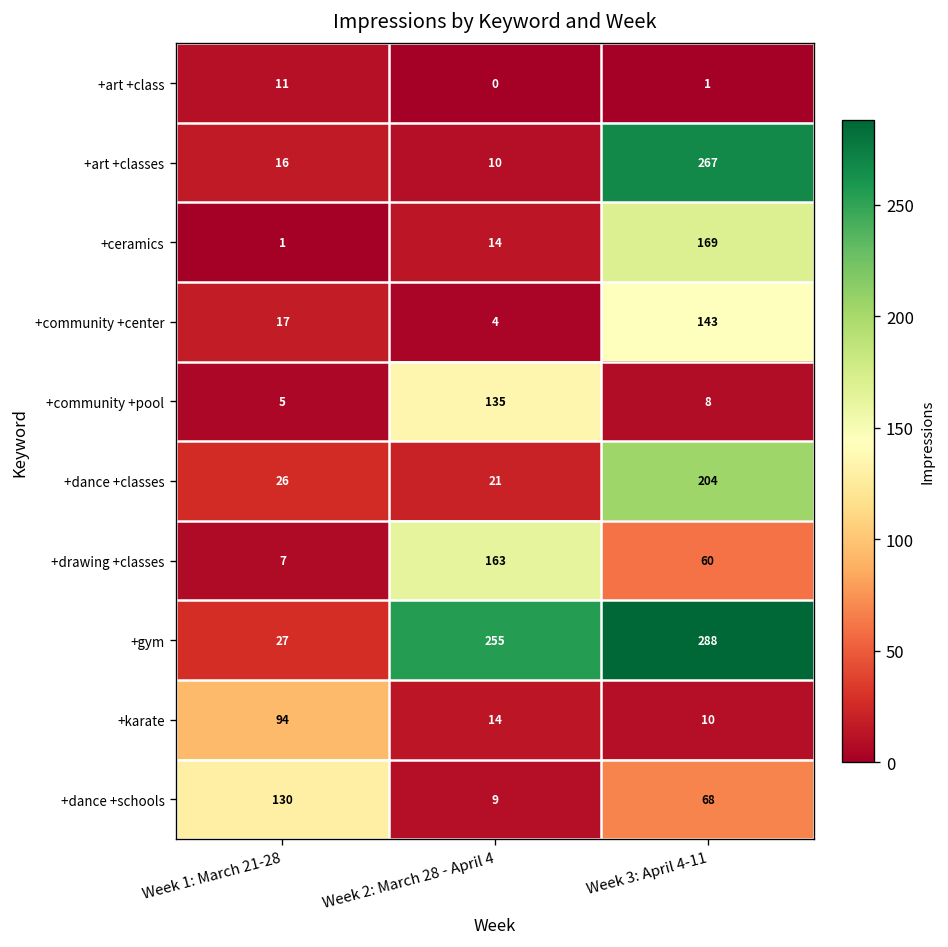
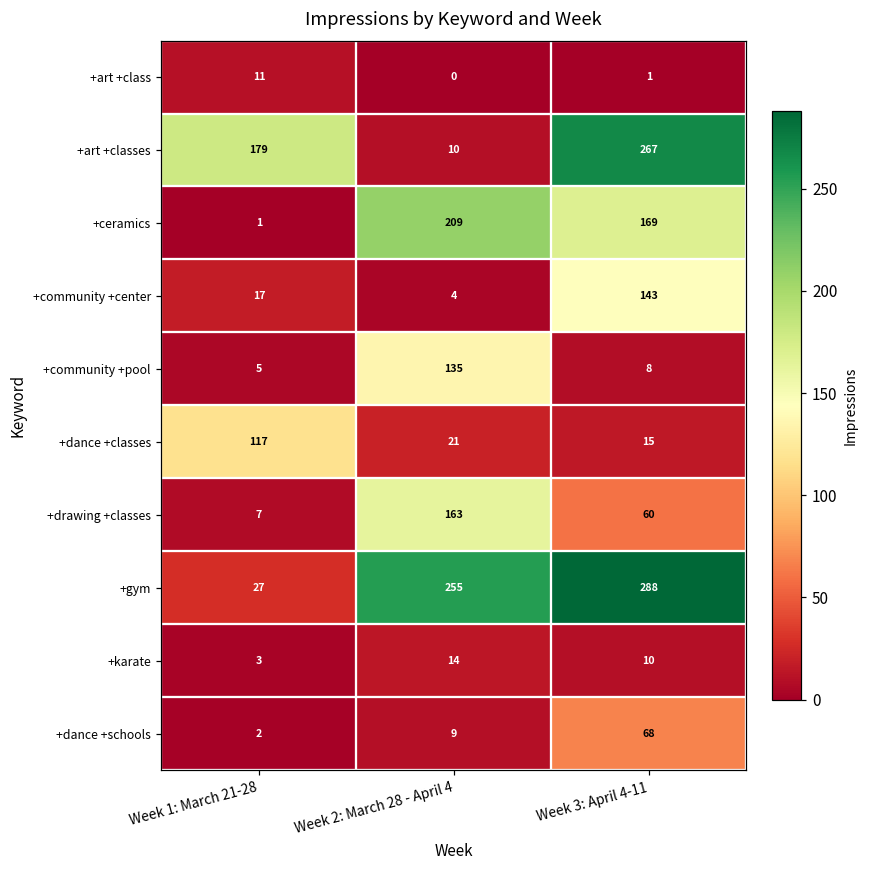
+art +classes, Week 1: March 21-28: 16 -> 179
+ceramics, Week 2: March 28 - April 4: 14 -> 209
+dance +classes, Week 1: March 21-28: 26 -> 117
+dance +classes, Week 3: April 4-11: 204 -> 15
+karate, Week 1: March 21-28: 94 -> 3
+dance +schools, Week 1: March 21-28: 130 -> 2
